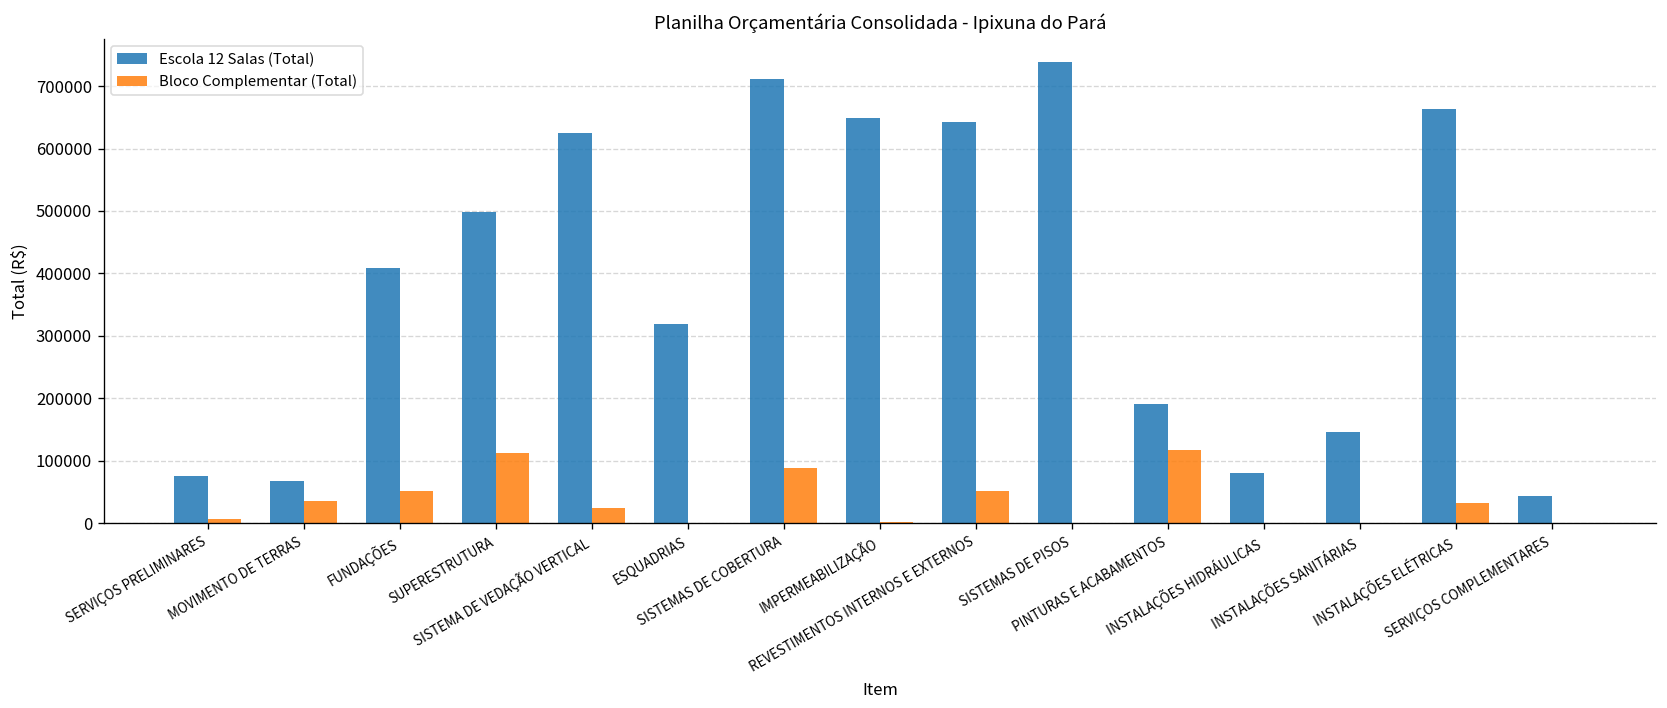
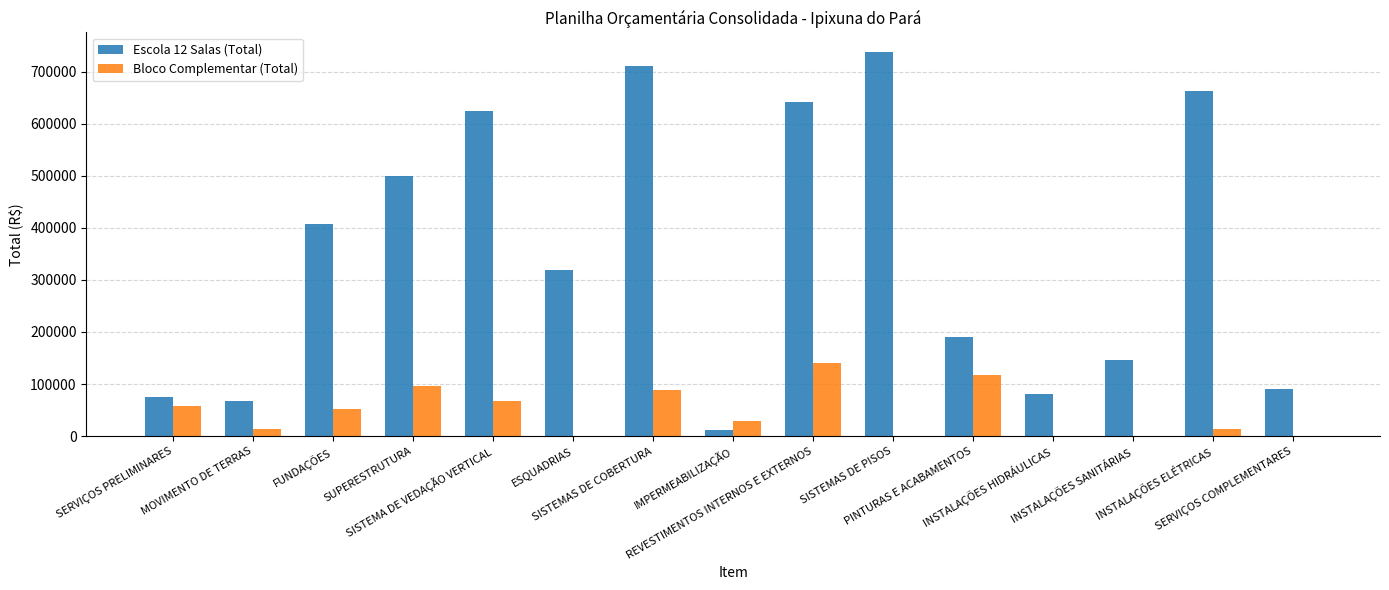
Bloco Complementar (Total), SERVIÇOS PRELIMINARES: 10000 -> 60000
Bloco Complementar (Total), MOVIMENTO DE TERRAS: 40000 -> 10000
Bloco Complementar (Total), SUPERESTRUTURA: 110000 -> 100000
Bloco Complementar (Total), SISTEMA DE VEDAÇÃO VERTICAL: 20000 -> 70000
Escola 12 Salas (Total), IMPERMEABILIZAÇÃO: 650000 -> 10000
Bloco Complementar (Total), IMPERMEABILIZAÇÃO: 0 -> 30000
Bloco Complementar (Total), REVESTIMENTOS INTERNOS E EXTERNOS: 50000 -> 140000
Bloco Complementar (Total), INSTALAÇÕES ELÉTRICAS: 30000 -> 10000
Escola 12 Salas (Total), SERVIÇOS COMPLEMENTARES: 40000 -> 90000
